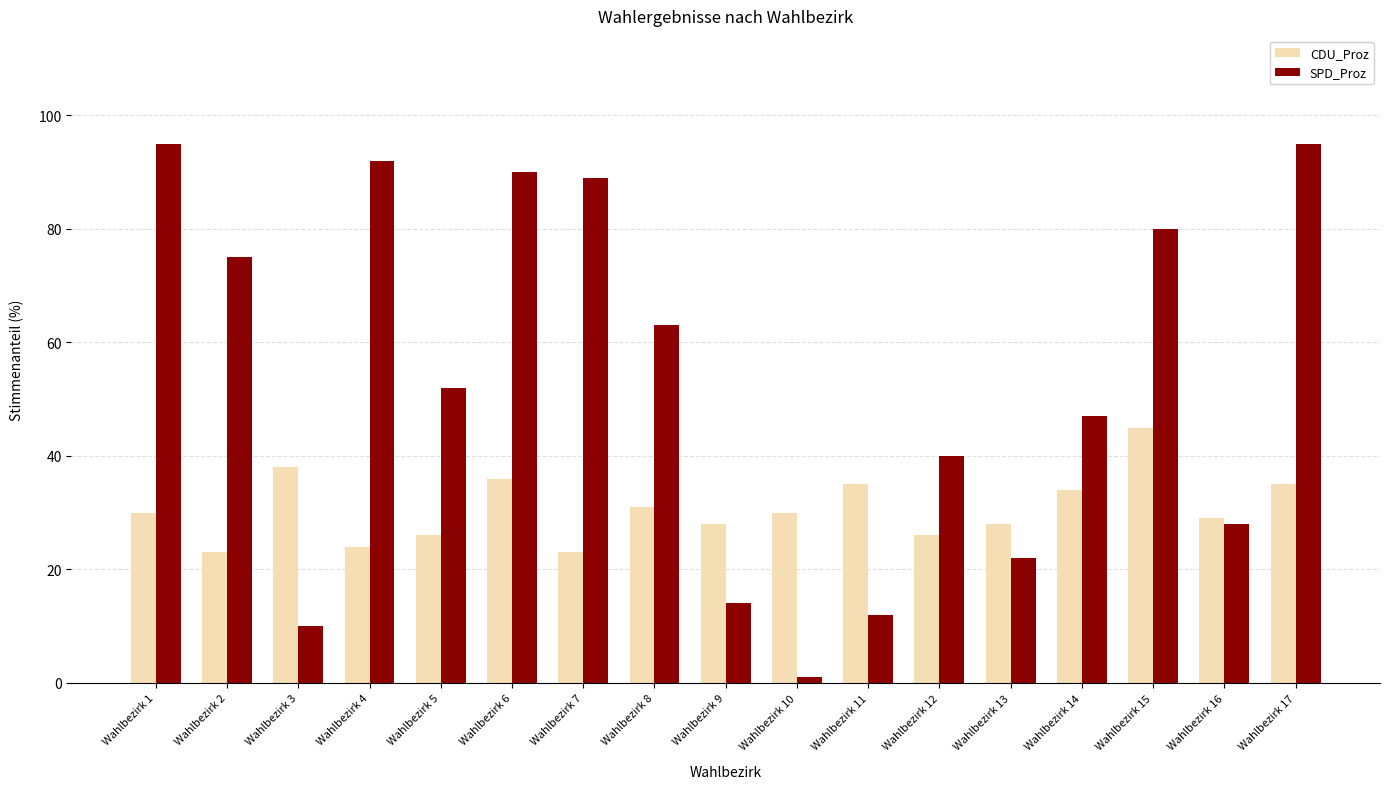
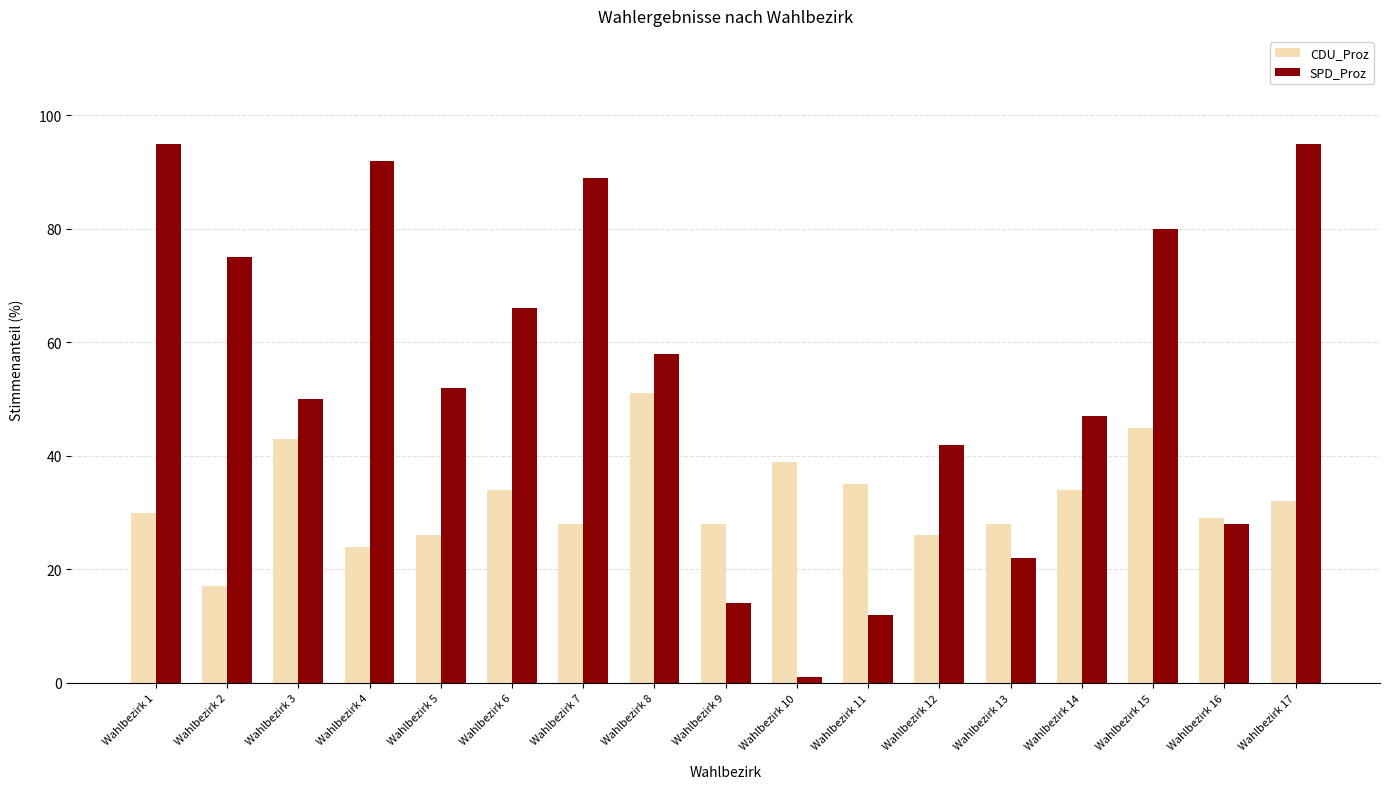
CDU_Proz, Wahlbezirk 2: 23 -> 17
CDU_Proz, Wahlbezirk 3: 38 -> 43
SPD_Proz, Wahlbezirk 3: 10 -> 50
CDU_Proz, Wahlbezirk 6: 36 -> 34
SPD_Proz, Wahlbezirk 6: 90 -> 66
CDU_Proz, Wahlbezirk 7: 23 -> 28
CDU_Proz, Wahlbezirk 8: 31 -> 51
SPD_Proz, Wahlbezirk 8: 63 -> 58
CDU_Proz, Wahlbezirk 10: 30 -> 39
SPD_Proz, Wahlbezirk 12: 40 -> 42
CDU_Proz, Wahlbezirk 17: 35 -> 32
